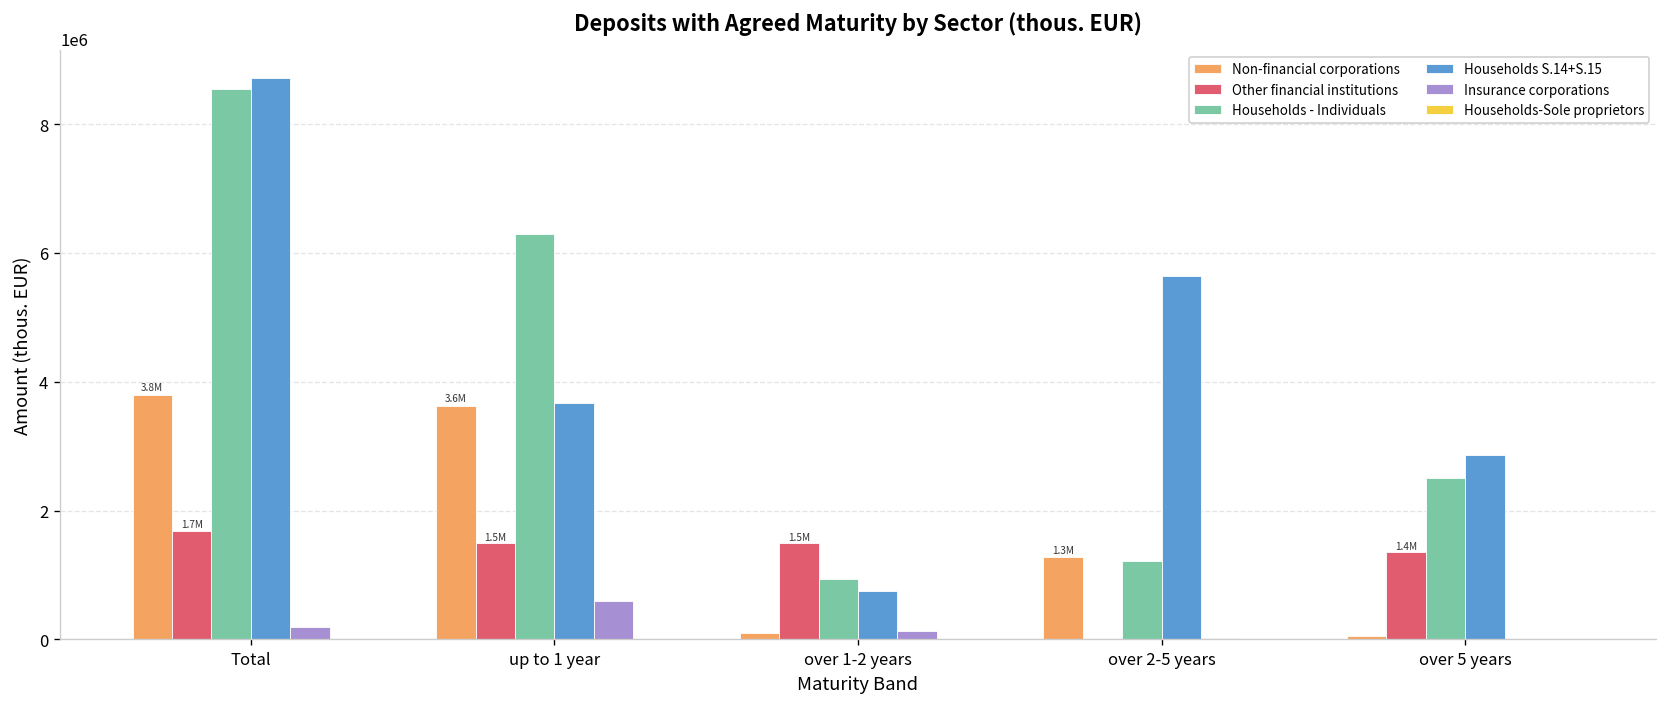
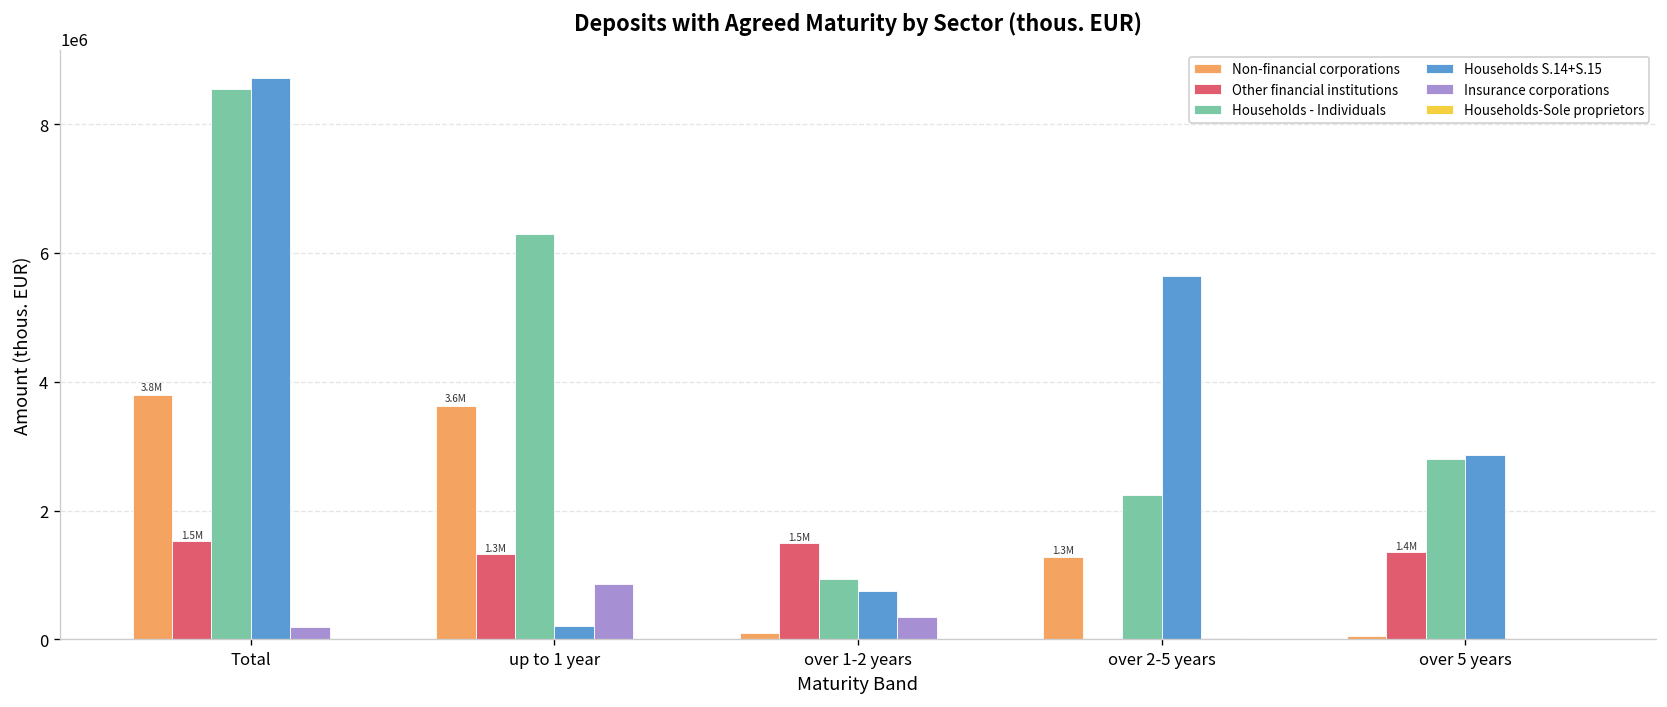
Other financial institutions, Total: 1.7M -> 1.5M
Other financial institutions, up to 1 year: 1.5M -> 1.3M
Households S.14+S.15, up to 1 year: 3700000 -> 200000
Insurance corporations, up to 1 year: 600000 -> 900000
Insurance corporations, over 1-2 years: 100000 -> 300000
Households - Individuals, over 2-5 years: 1200000 -> 2200000
Households - Individuals, over 5 years: 2500000 -> 2800000
